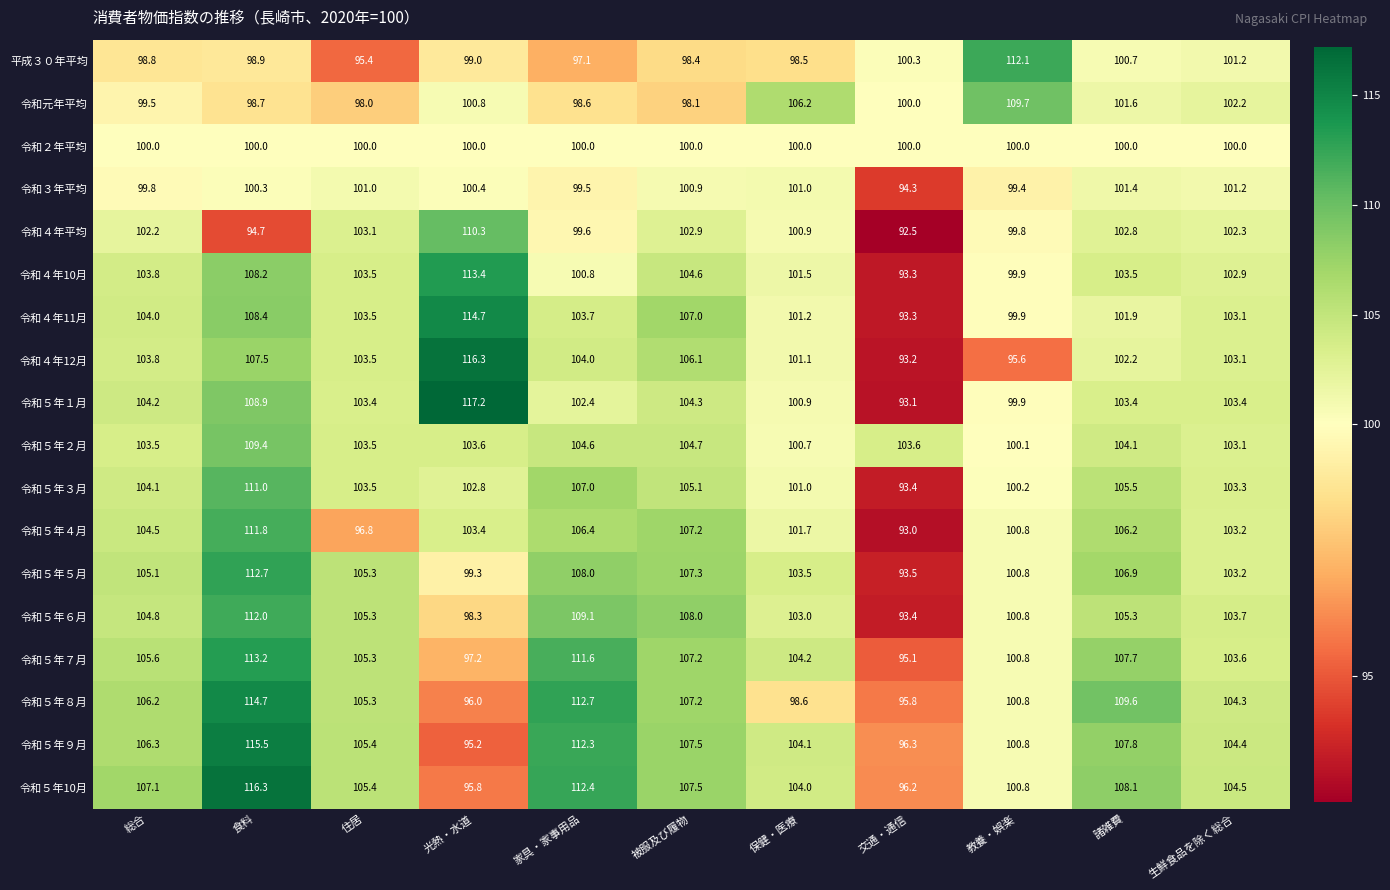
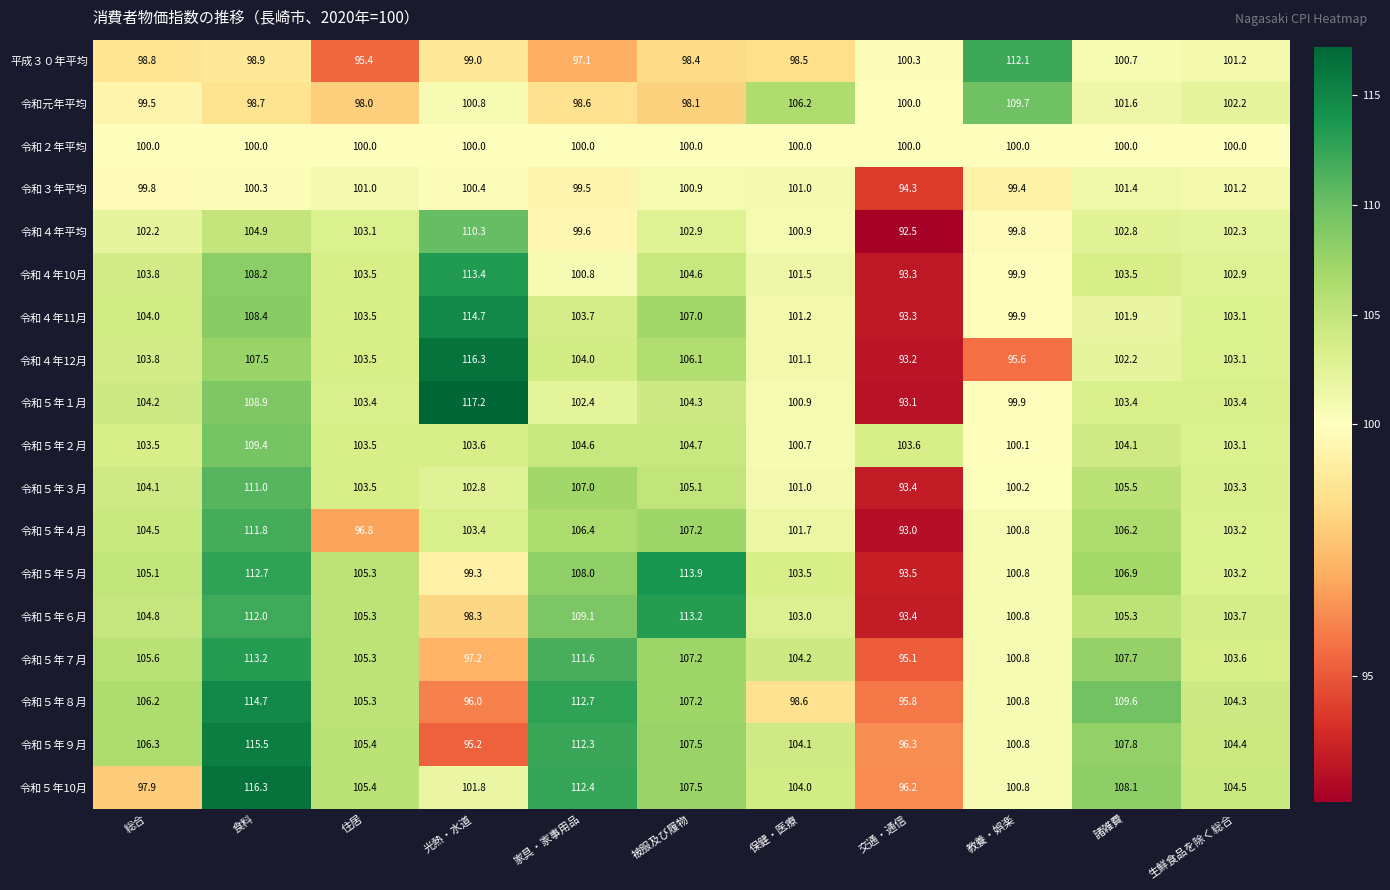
令和４年平均, 食料: 94.7 -> 104.9
令和５年５月, 被服及び履物: 107.3 -> 113.9
令和５年６月, 被服及び履物: 108.0 -> 113.2
令和５年10月, 総合: 107.1 -> 97.9
令和５年10月, 光熱・水道: 95.8 -> 101.8
